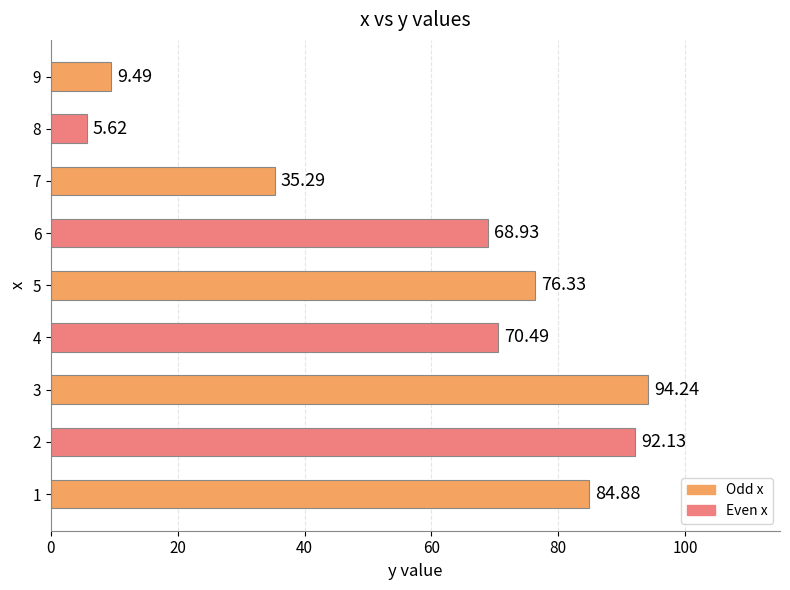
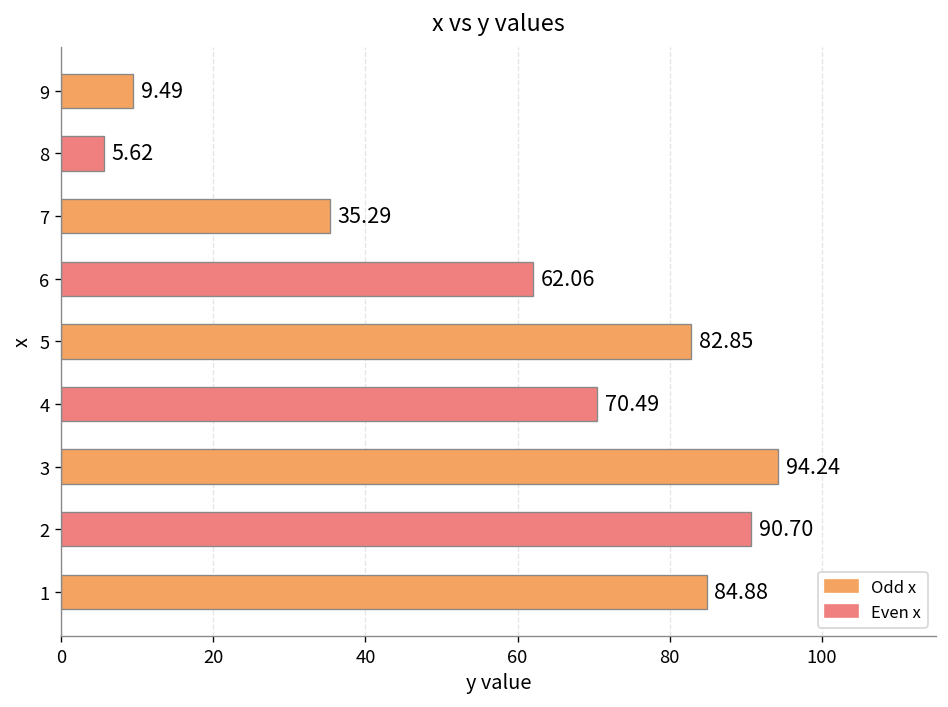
6: 68.93 -> 62.06
5: 76.33 -> 82.85
2: 92.13 -> 90.70
